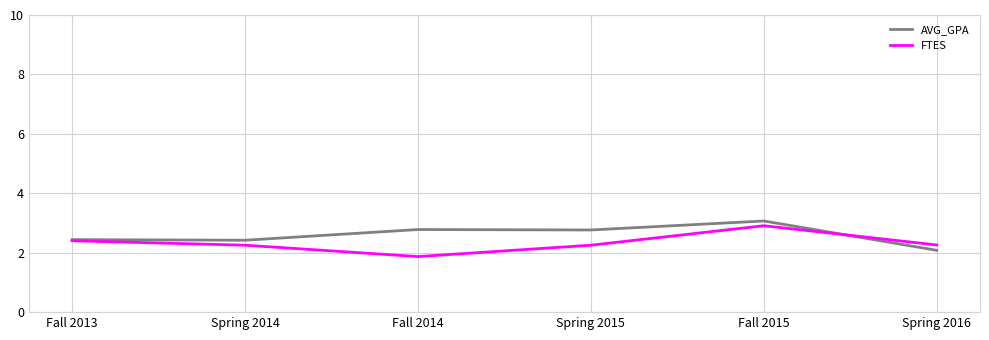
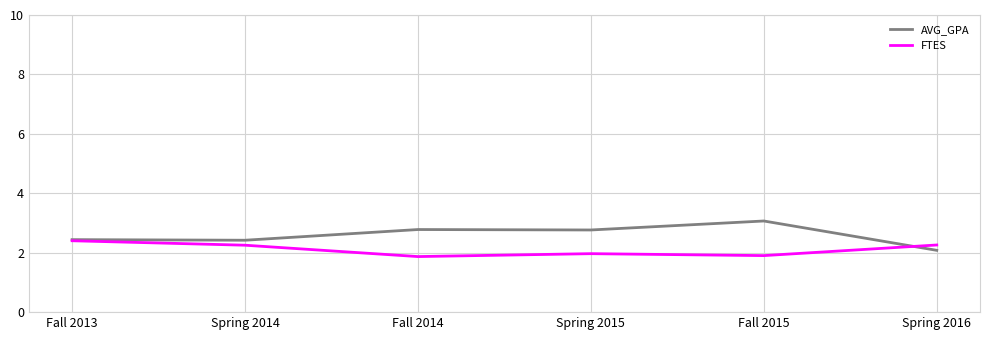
FTES, Spring 2015: 2.3 -> 2.0
FTES, Fall 2015: 2.9 -> 1.9
